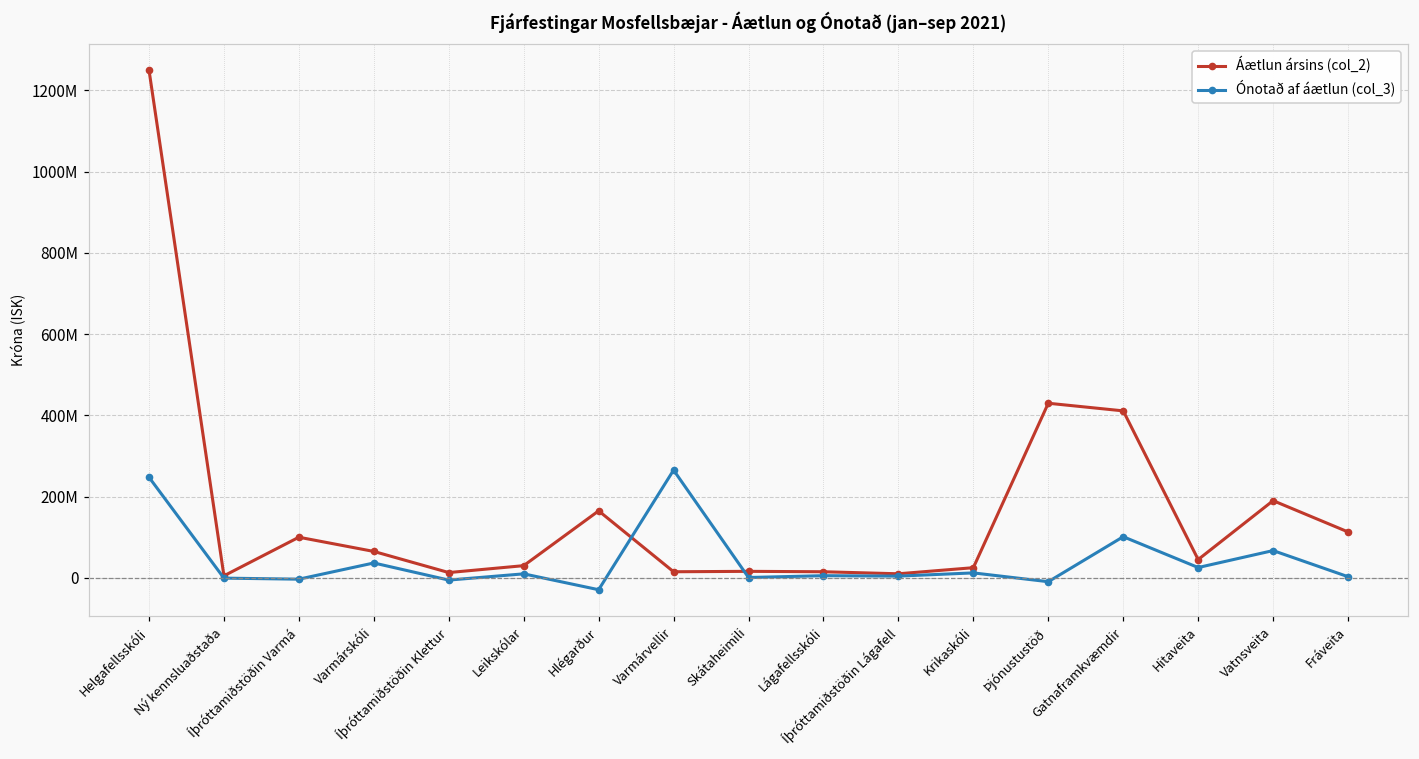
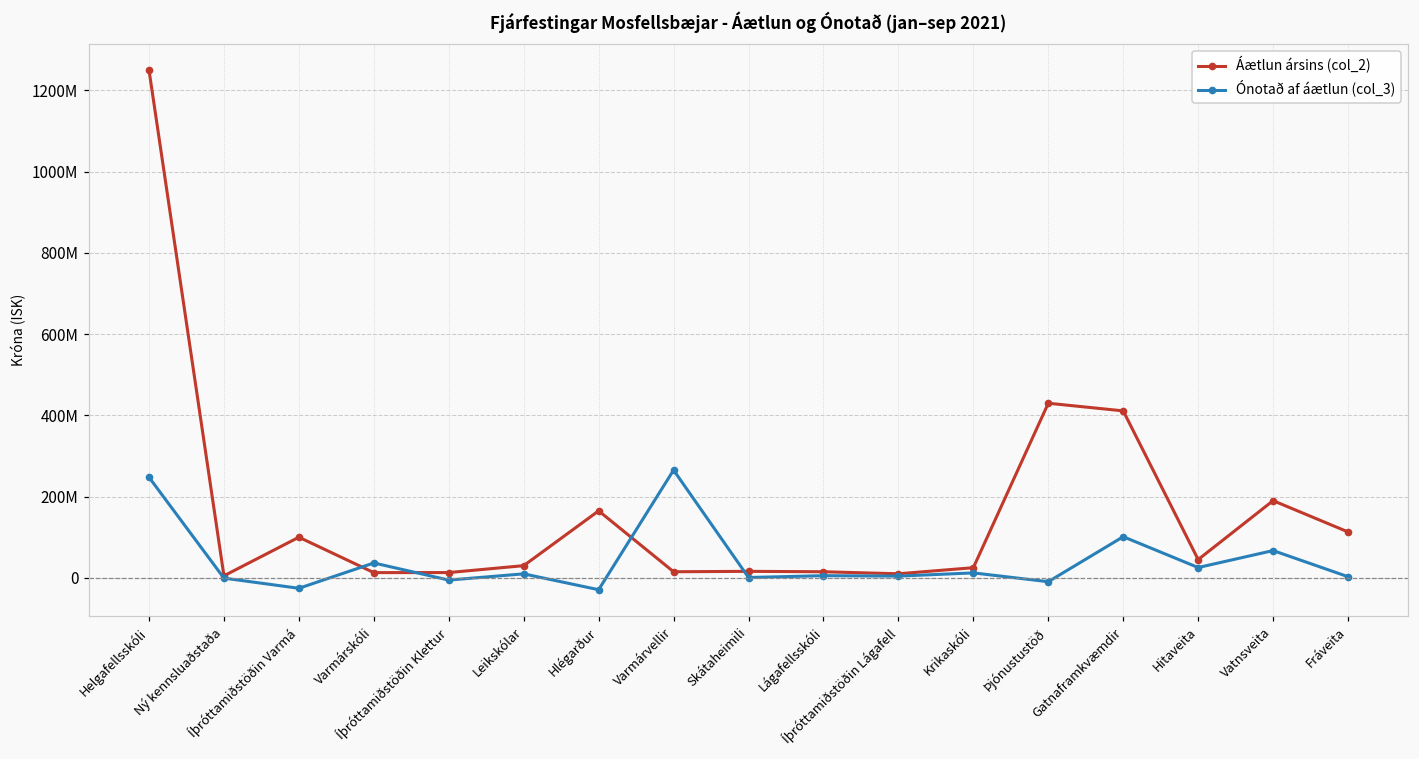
Ónotað af áætlun (col_3), Íþróttamiðstöðin Varmá: 0 -> -30000000
Áætlun ársins (col_2), Varmárskóli: 70000000 -> 10000000
